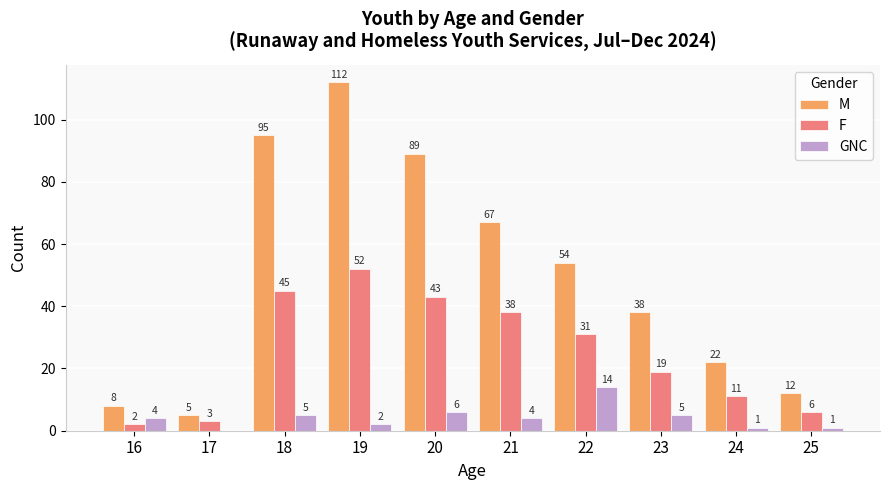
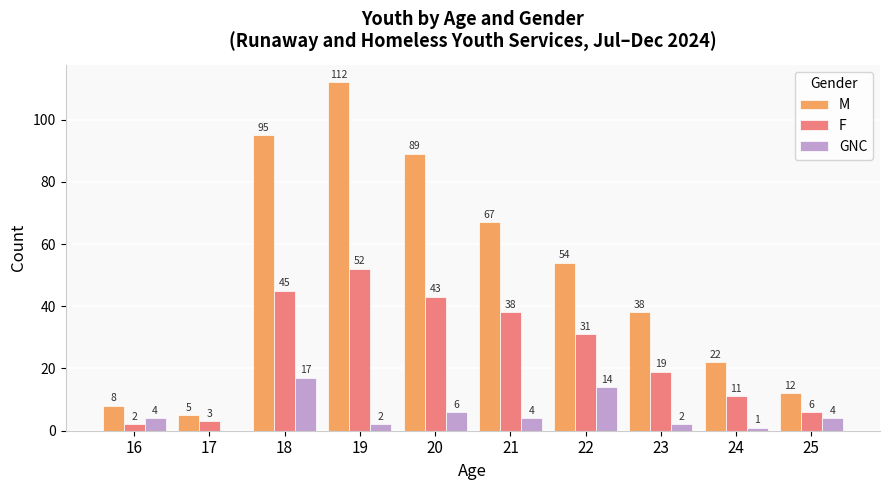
GNC, 18: 5 -> 17
GNC, 23: 5 -> 2
GNC, 25: 1 -> 4
